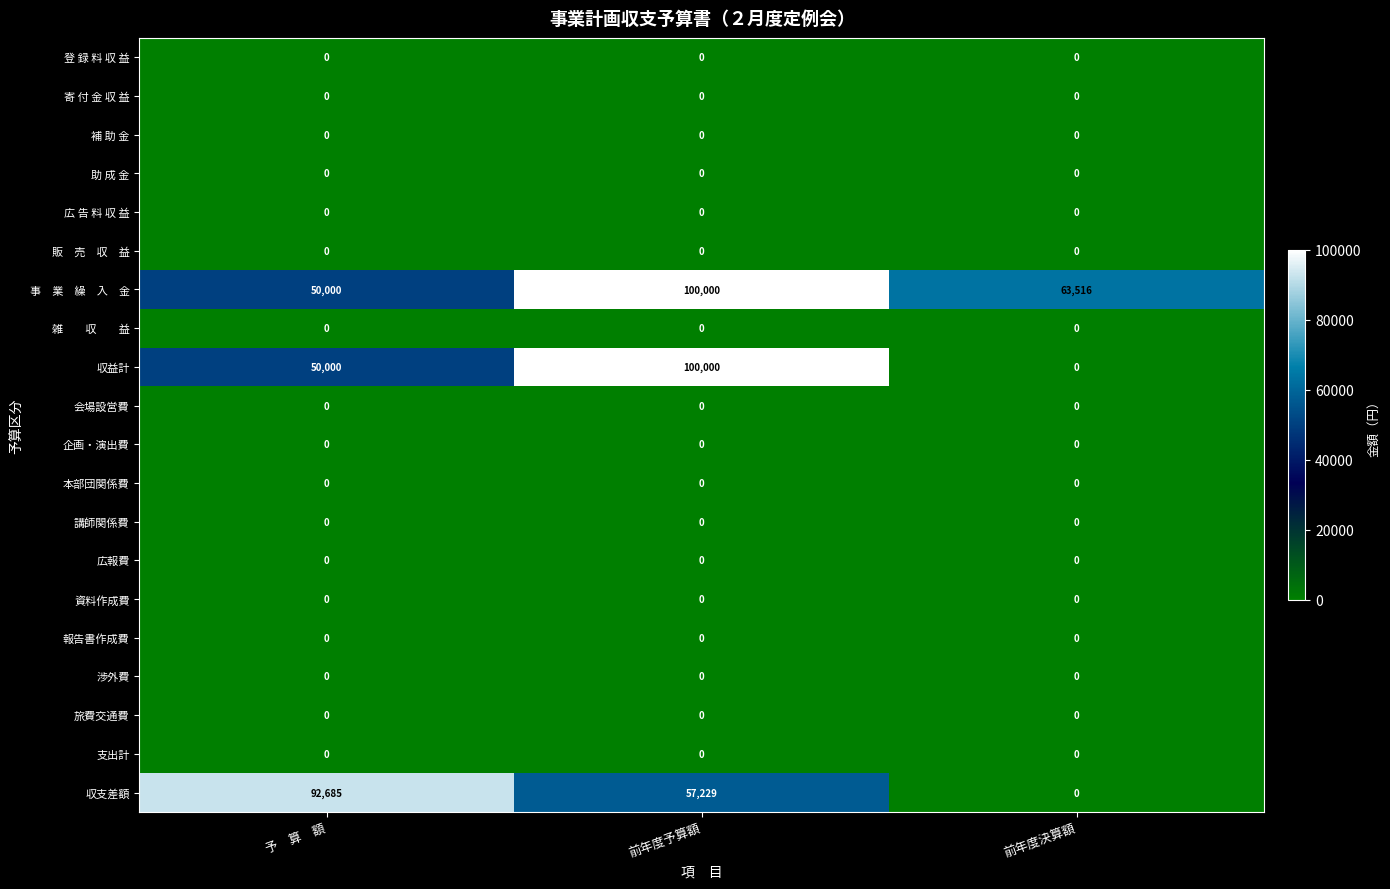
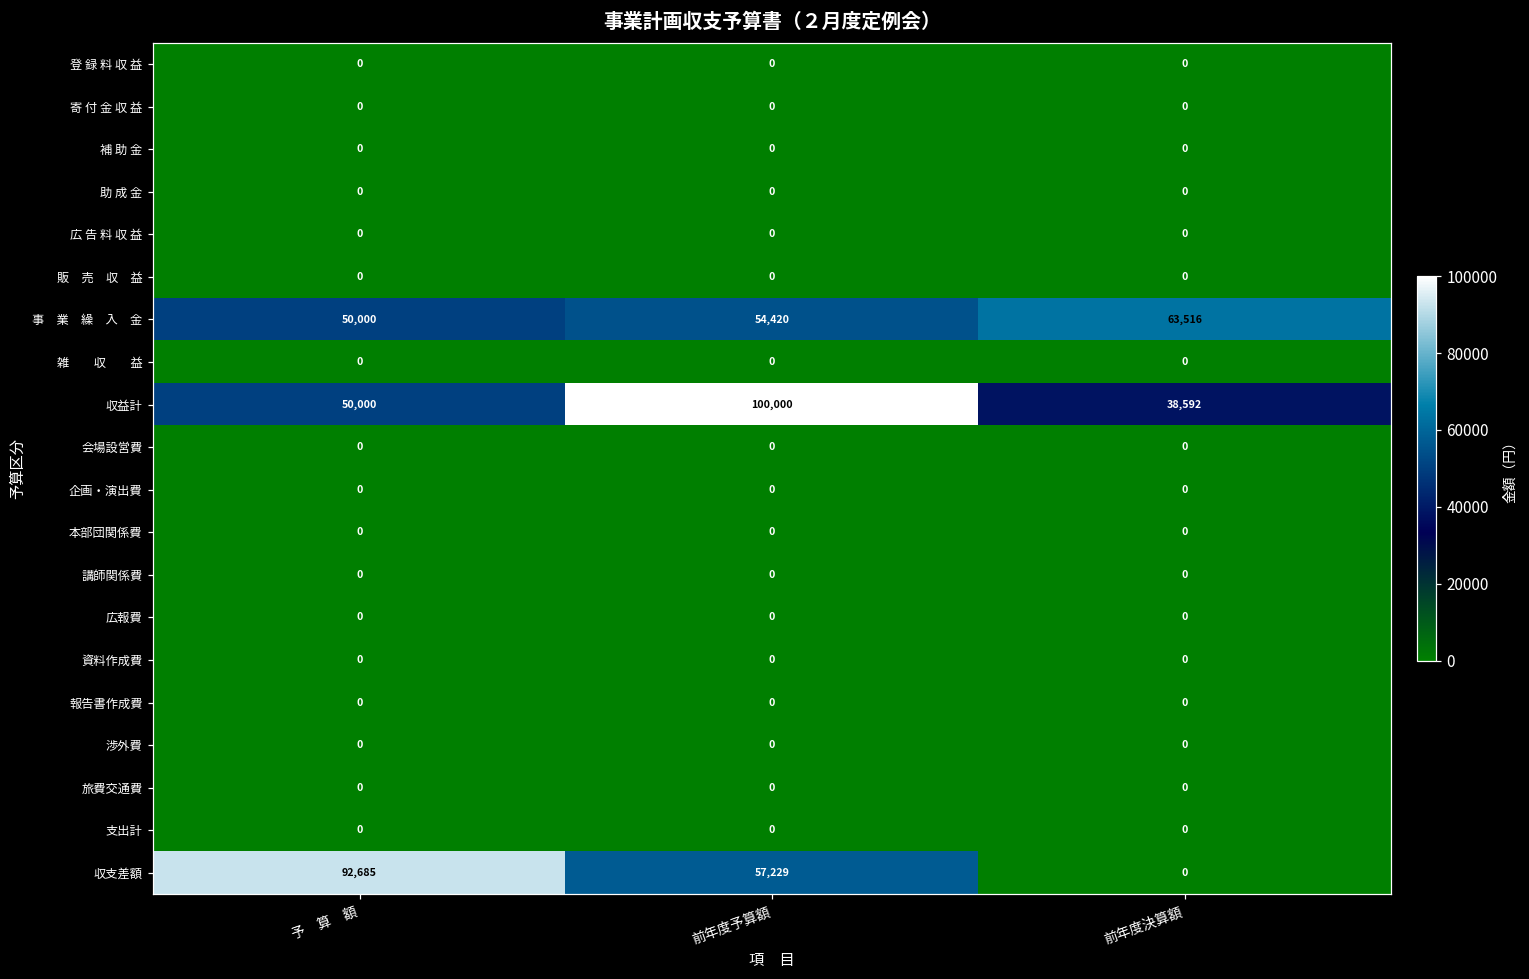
事 業 繰 入 金, 前年度予算額: 100,000 -> 54,420
収益計, 前年度決算額: 0 -> 38,592
